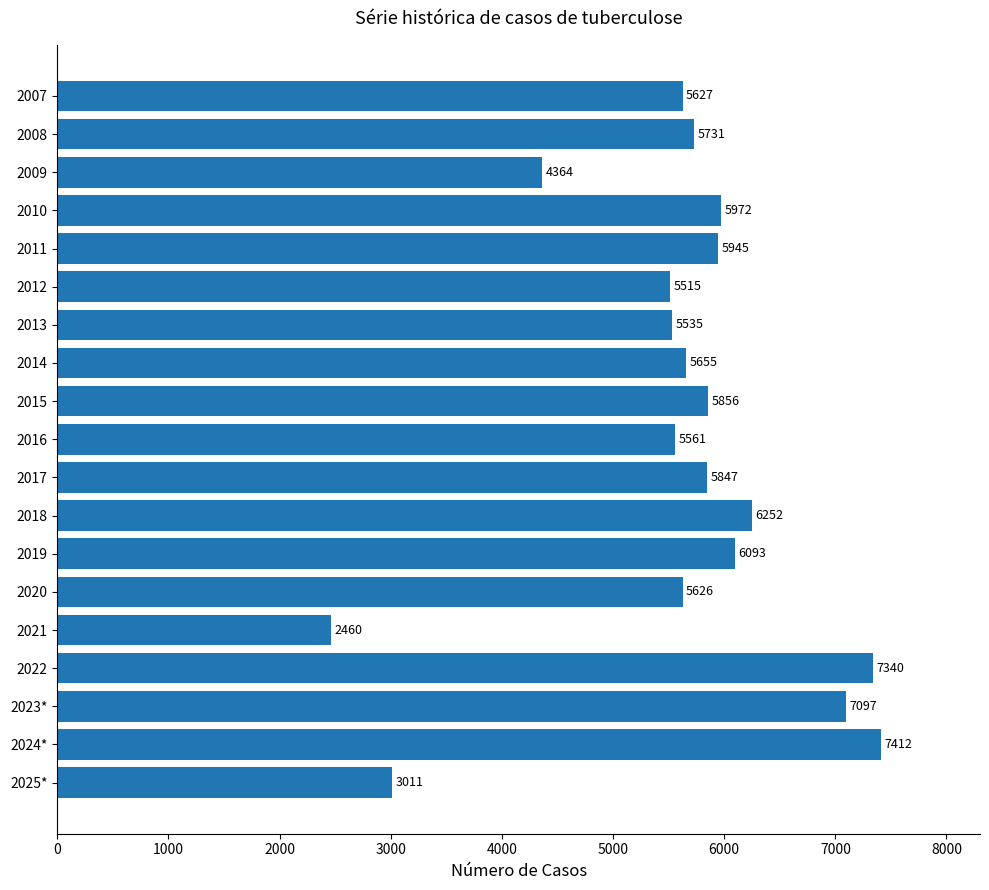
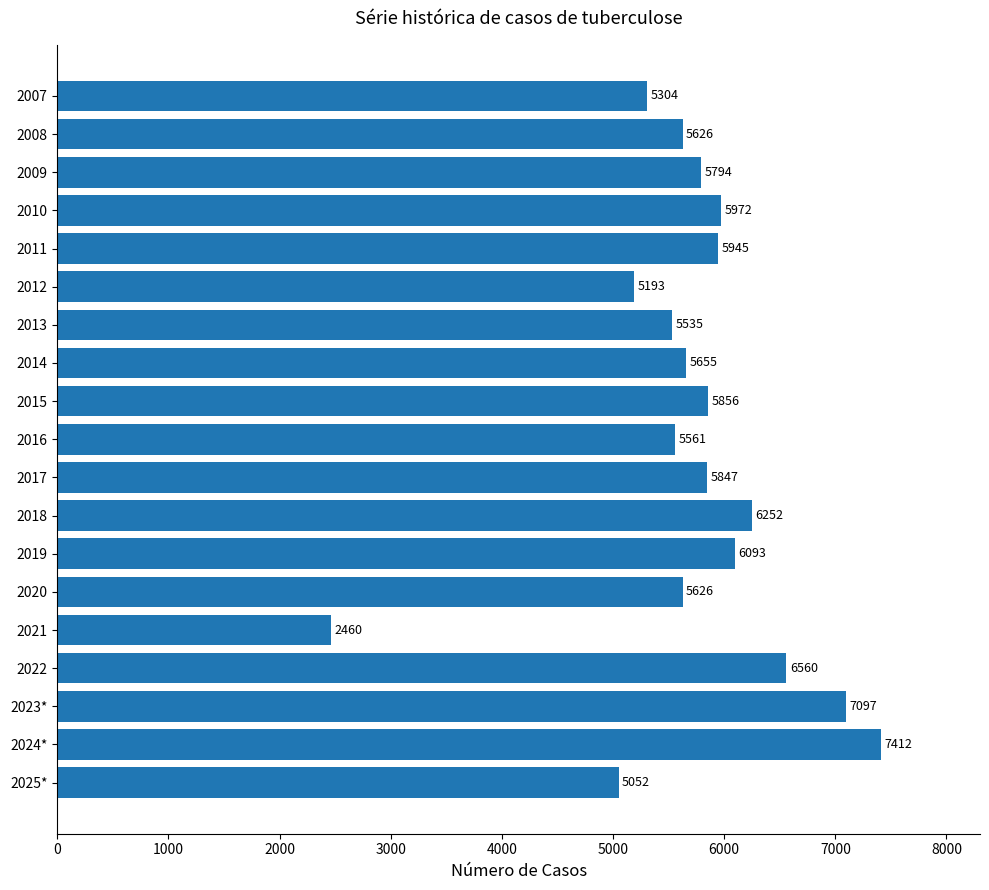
2007: 5627 -> 5304
2008: 5731 -> 5626
2009: 4364 -> 5794
2012: 5515 -> 5193
2022: 7340 -> 6560
2025*: 3011 -> 5052
